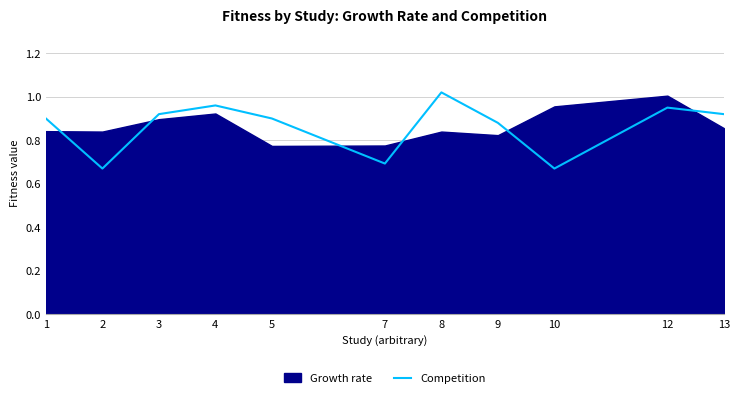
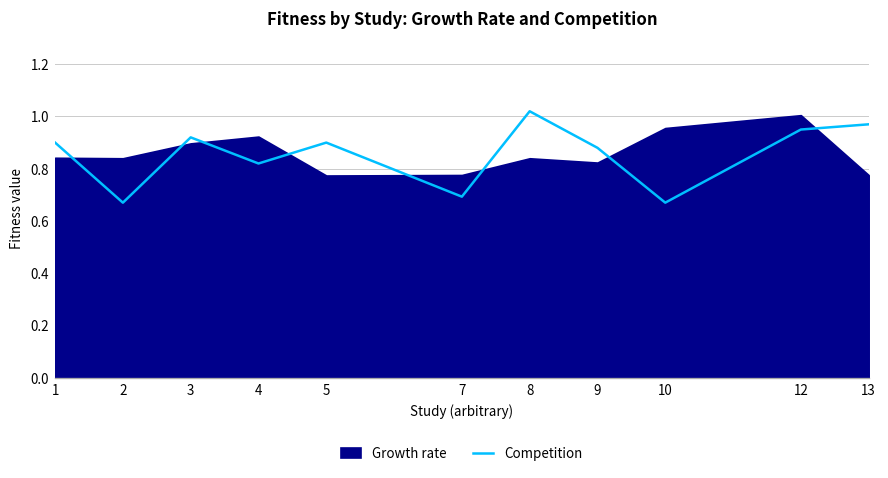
Competition, 4: 0.96 -> 0.82
Competition, 13: 0.92 -> 0.97
Growth rate, 13: 0.86 -> 0.78
